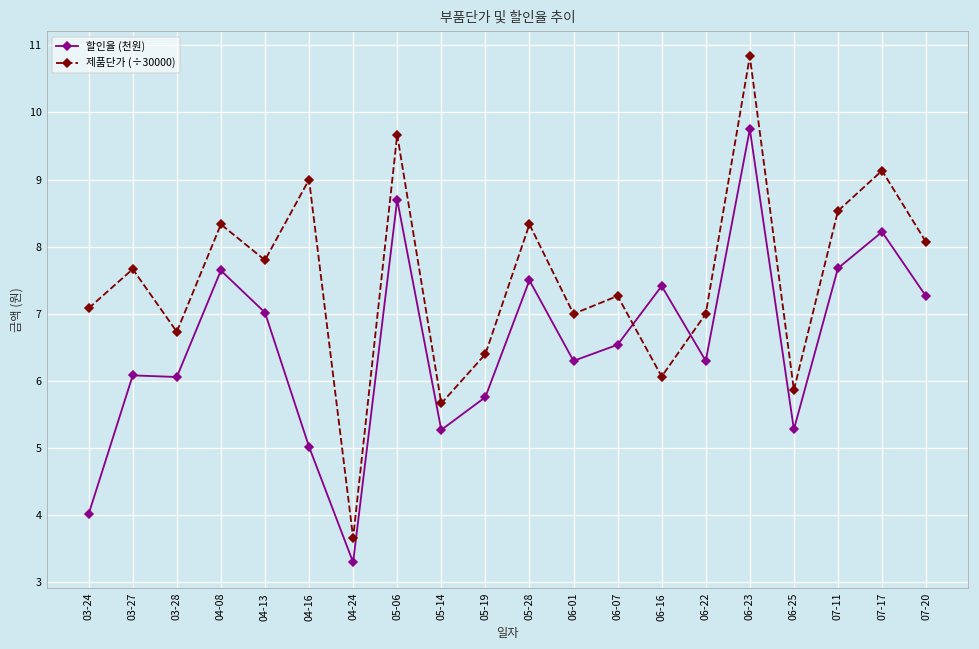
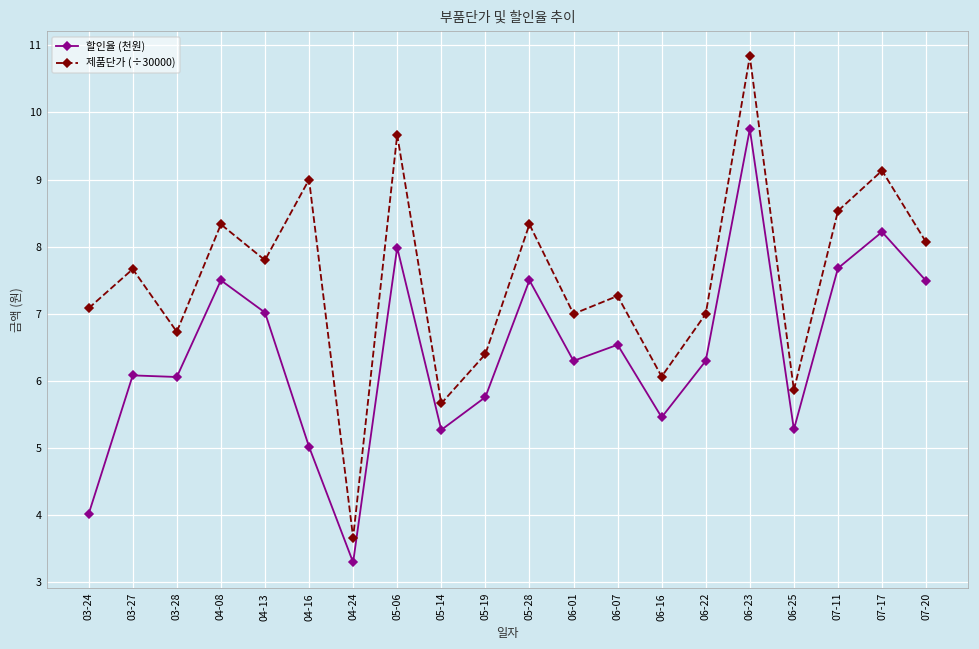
할인율 (천원), 04-08: 7.6 -> 7.5
할인율 (천원), 05-06: 8.7 -> 8.0
할인율 (천원), 06-16: 7.4 -> 5.5
할인율 (천원), 07-20: 7.3 -> 7.5
